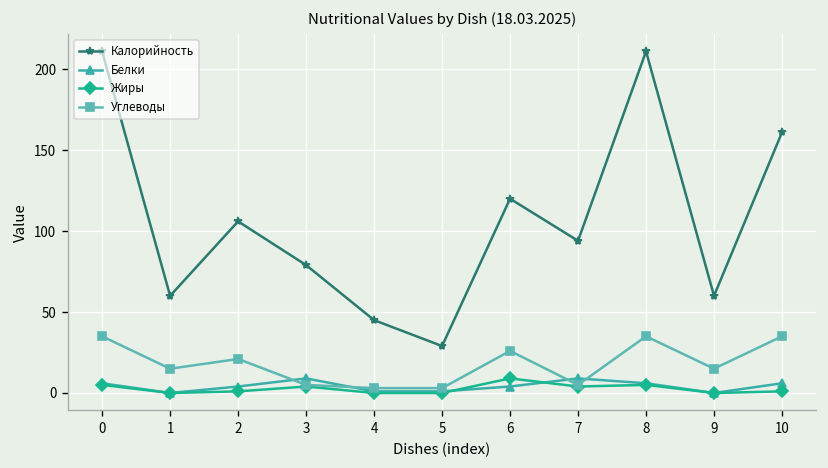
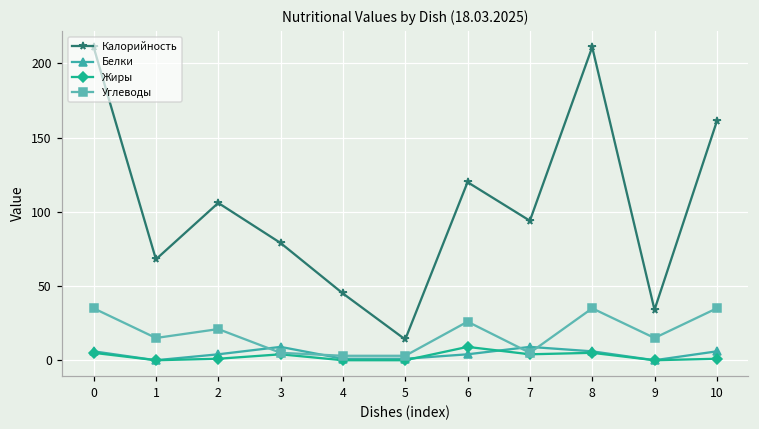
Калорийность, 1: 60 -> 68
Калорийность, 5: 29 -> 14
Калорийность, 9: 60 -> 34
